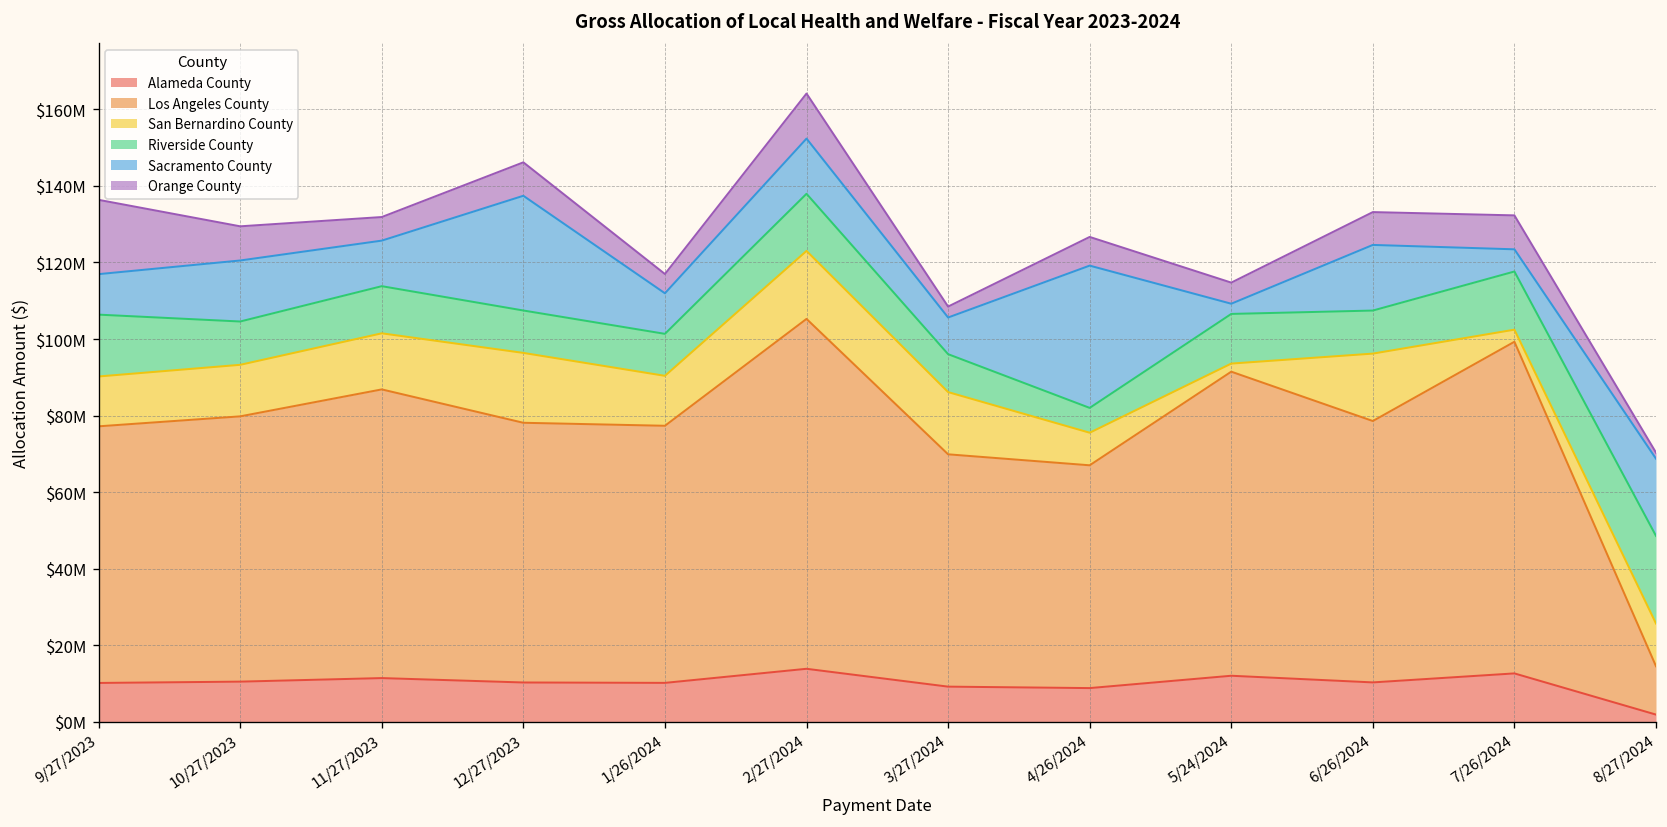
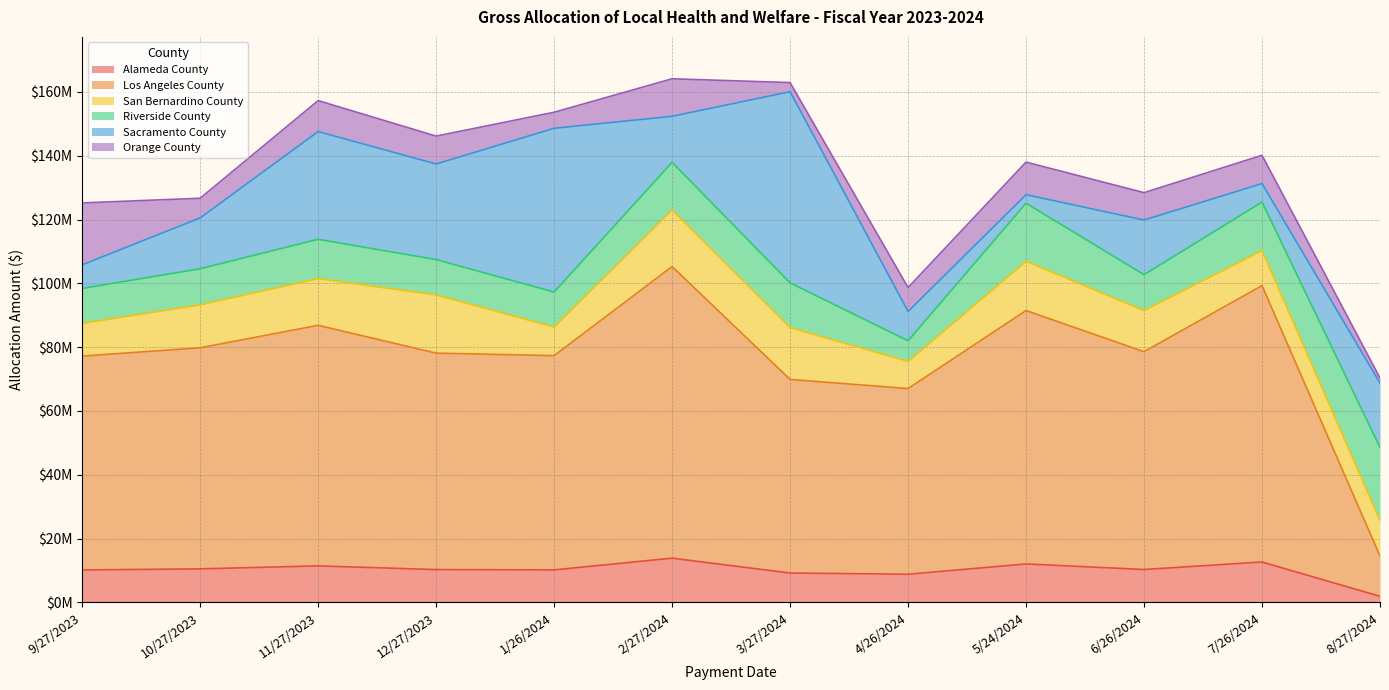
San Bernardino County, 9/27/2023: $13000000 -> $10000000
Riverside County, 9/27/2023: $16000000 -> $11000000
Sacramento County, 9/27/2023: $11000000 -> $7000000
Orange County, 10/27/2023: $9000000 -> $6000000
Sacramento County, 11/27/2023: $12000000 -> $34000000
Orange County, 11/27/2023: $6000000 -> $10000000
San Bernardino County, 1/26/2024: $13000000 -> $9000000
Sacramento County, 1/26/2024: $11000000 -> $51000000
Riverside County, 3/27/2024: $10000000 -> $14000000
Sacramento County, 3/27/2024: $10000000 -> $60000000
Sacramento County, 4/26/2024: $37000000 -> $9000000
San Bernardino County, 5/24/2024: $2000000 -> $15000000
Riverside County, 5/24/2024: $13000000 -> $18000000
Orange County, 5/24/2024: $6000000 -> $10000000
San Bernardino County, 6/26/2024: $18000000 -> $13000000
San Bernardino County, 7/26/2024: $3000000 -> $11000000
